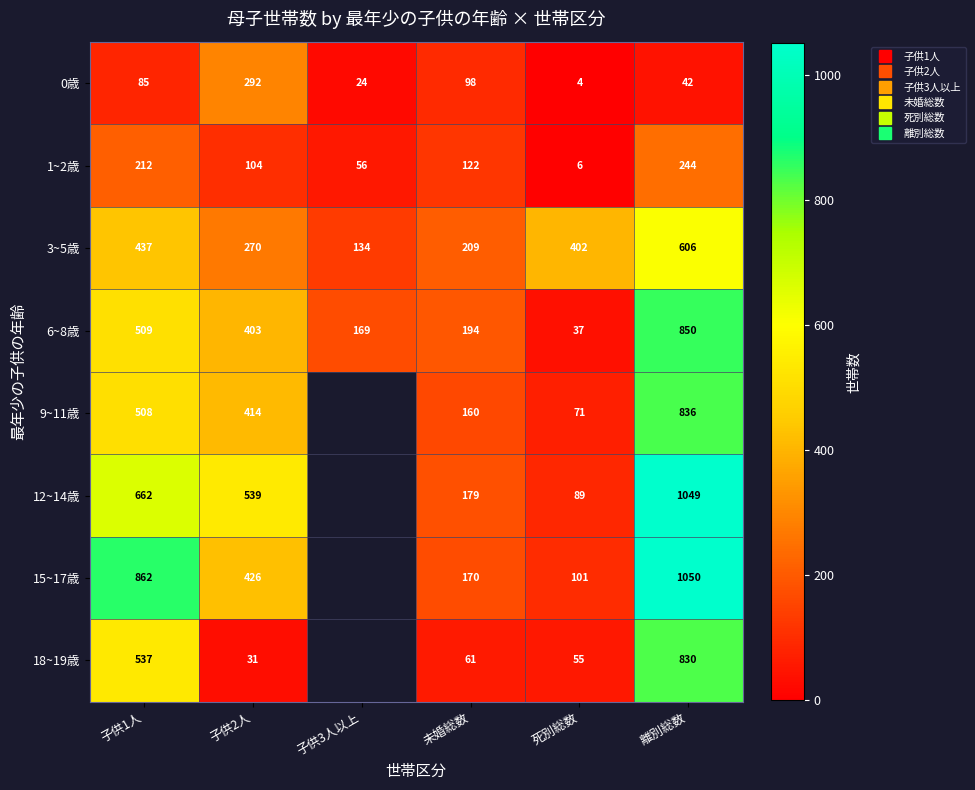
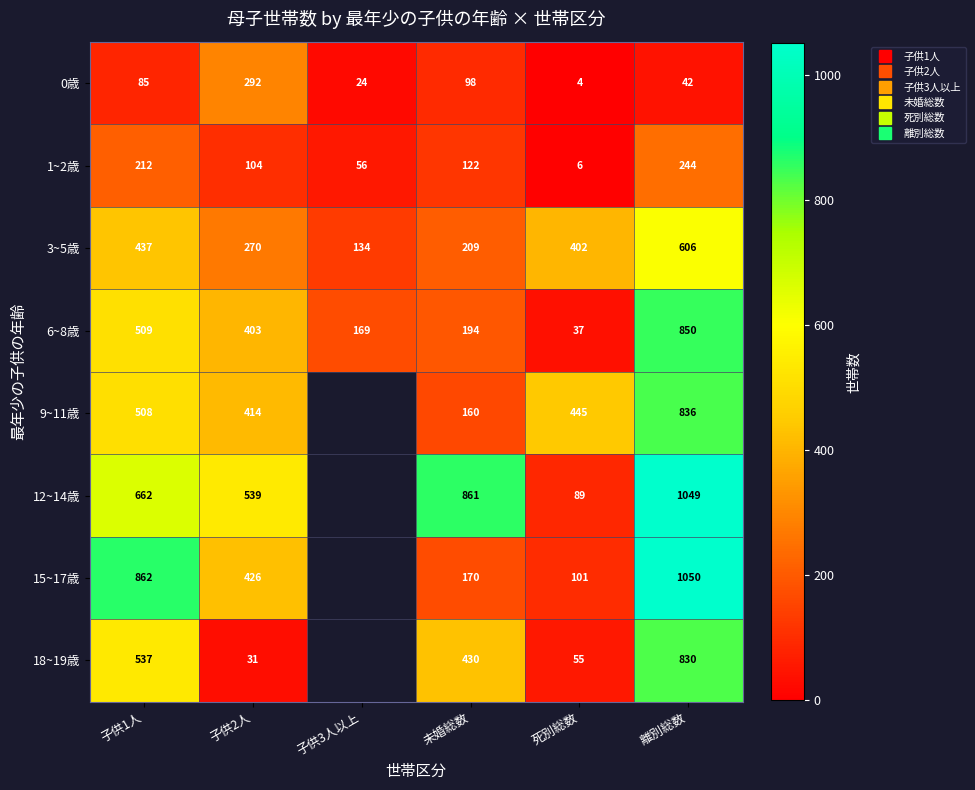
9~11歳, 死別総数: 71 -> 445
12~14歳, 未婚総数: 179 -> 861
18~19歳, 未婚総数: 61 -> 430
